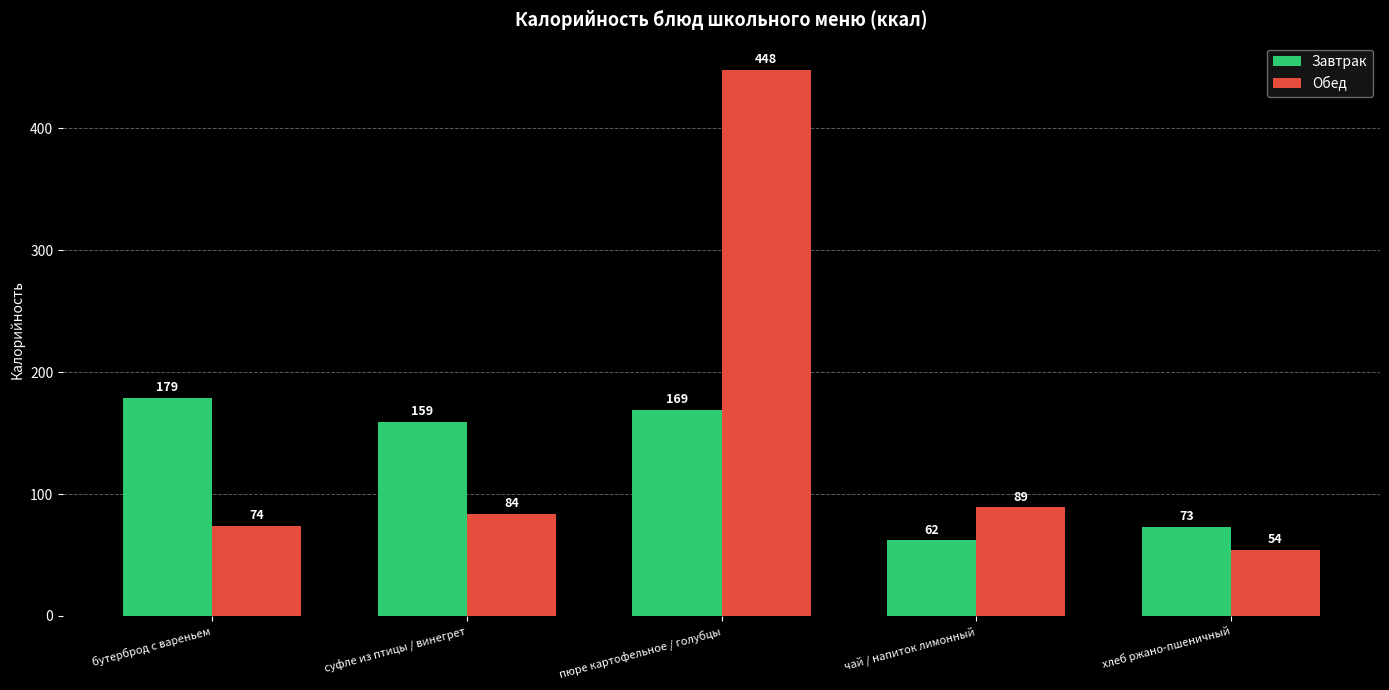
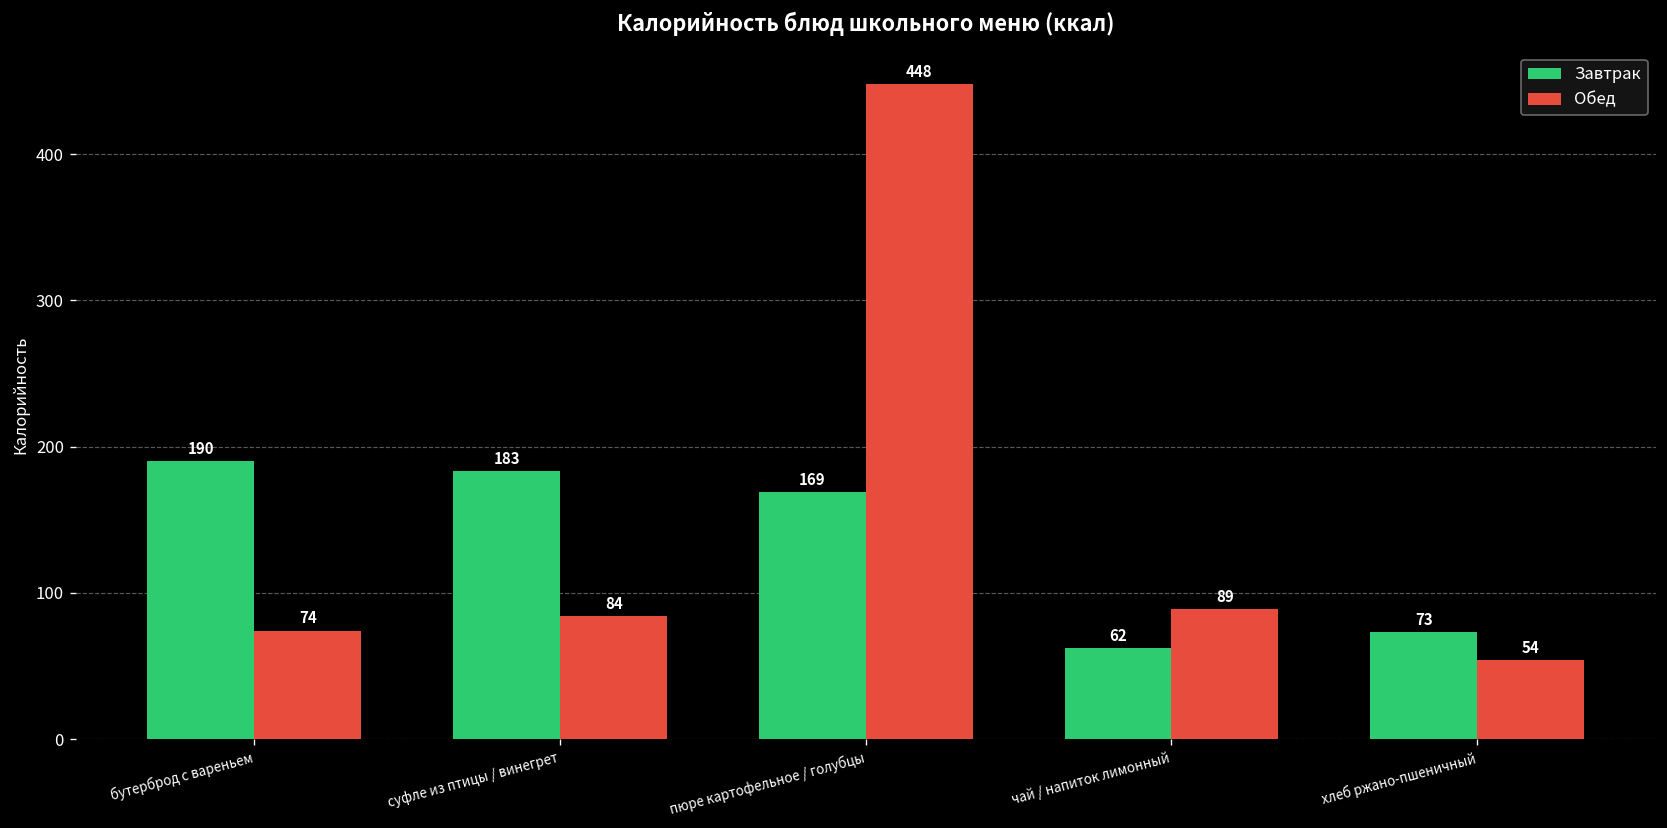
Завтрак, бутерброд с вареньем: 179 -> 190
Завтрак, суфле из птицы / винегрет: 159 -> 183
